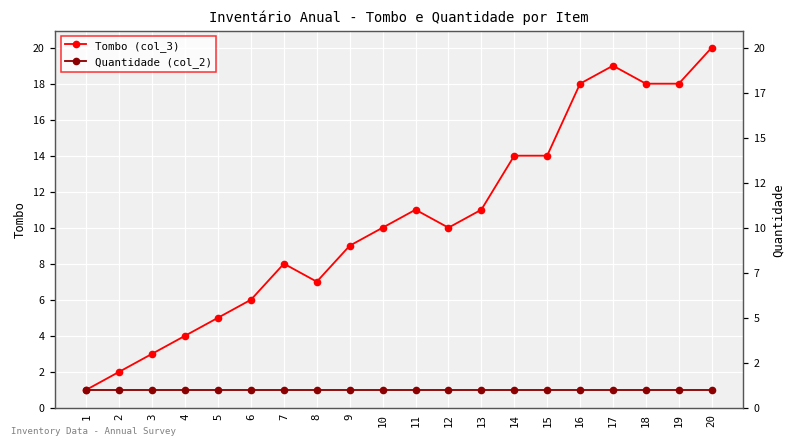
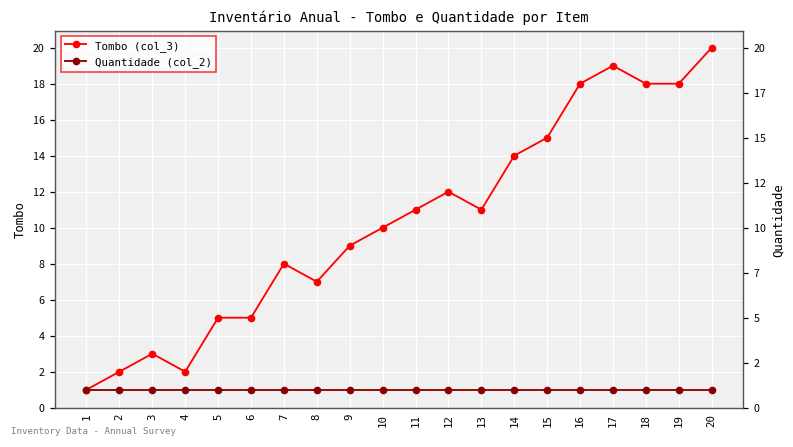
Tombo (col_3), 4: 4 -> 2
Tombo (col_3), 6: 6 -> 5
Tombo (col_3), 12: 10 -> 12
Tombo (col_3), 15: 14 -> 15
